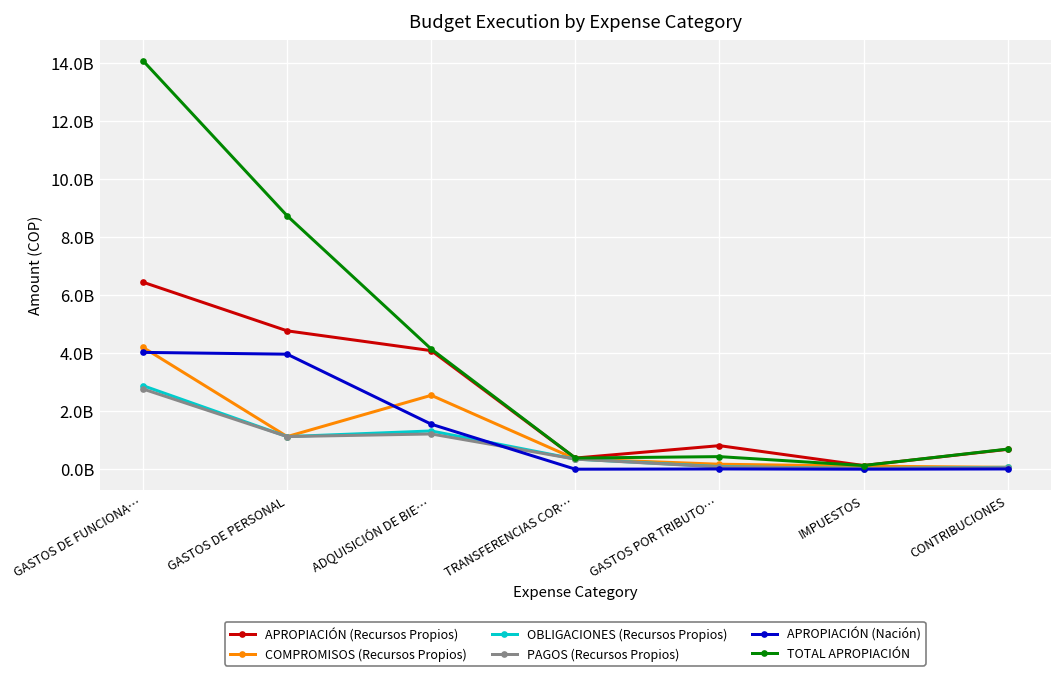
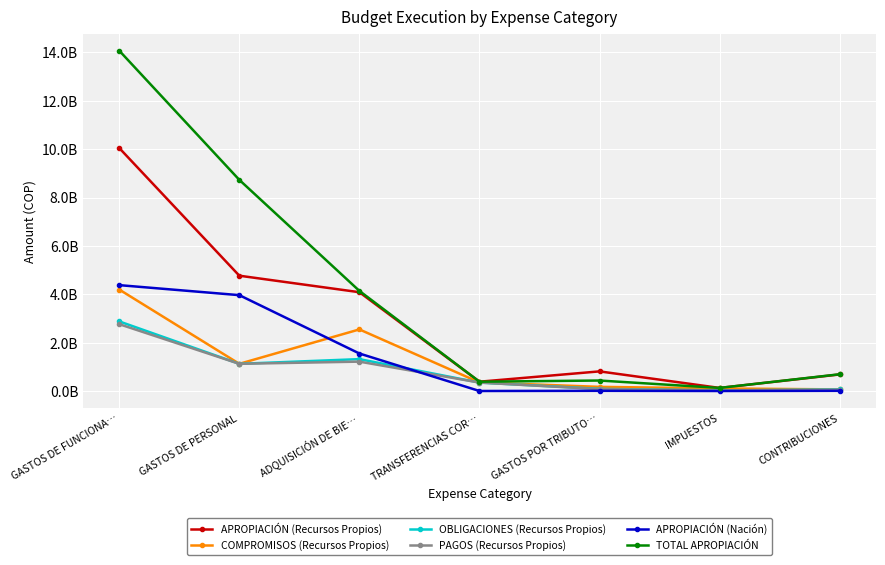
APROPIACIÓN (Recursos Propios), GASTOS DE FUNCIONA…: 6400000000 -> 10000000000
APROPIACIÓN (Nación), GASTOS DE FUNCIONA…: 4000000000 -> 4400000000
